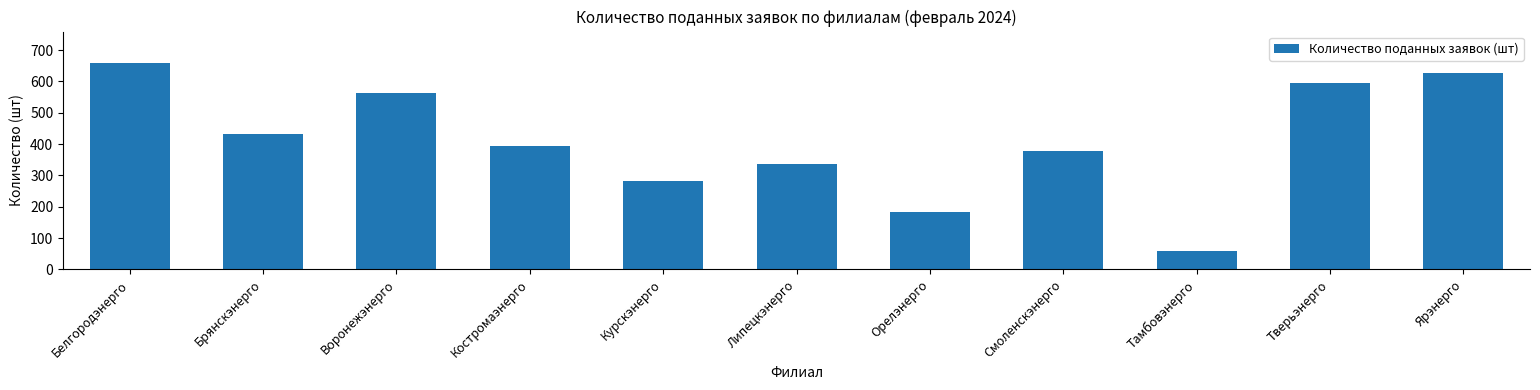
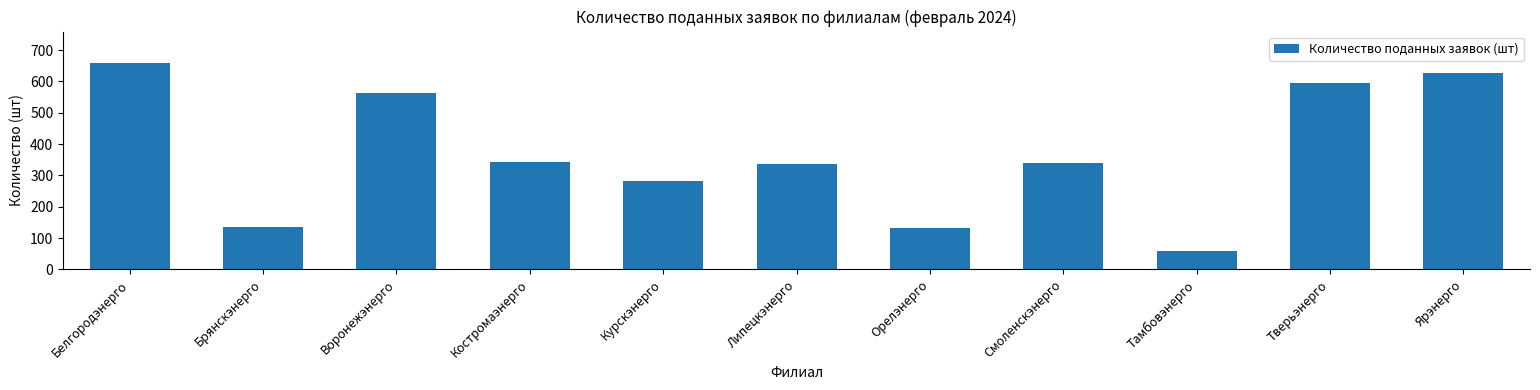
Брянскэнерго: 430 -> 140
Костромаэнерго: 390 -> 340
Орелэнерго: 180 -> 130
Смоленскэнерго: 380 -> 340
